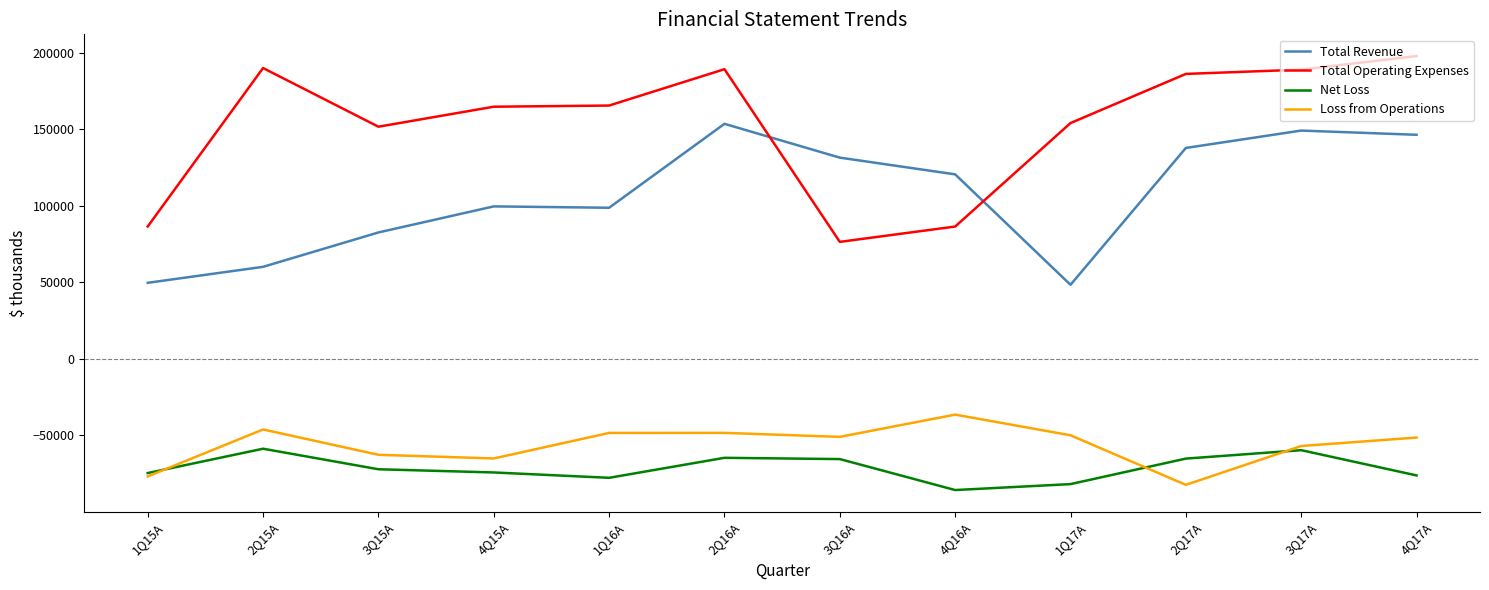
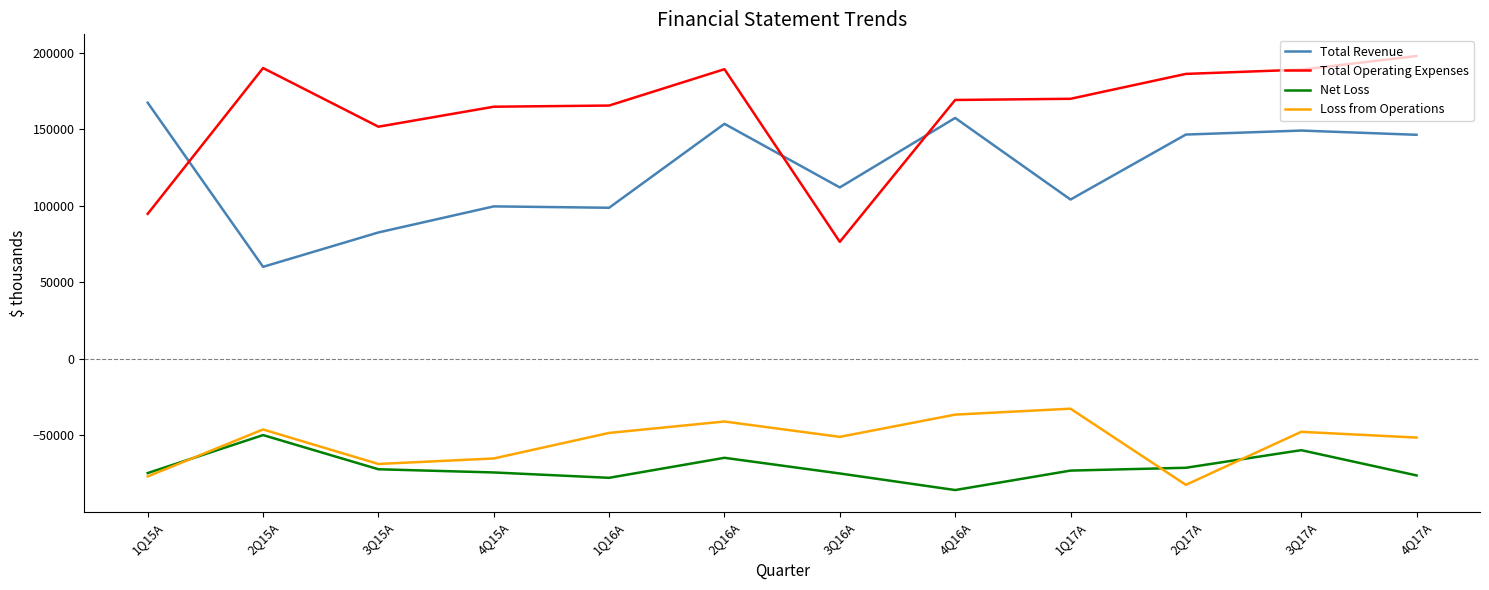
Total Revenue, 1Q15A: 50000 -> 167000
Total Operating Expenses, 1Q15A: 86000 -> 95000
Net Loss, 2Q15A: -59000 -> -50000
Loss from Operations, 3Q15A: -63000 -> -69000
Loss from Operations, 2Q16A: -48000 -> -41000
Total Revenue, 3Q16A: 132000 -> 112000
Net Loss, 3Q16A: -66000 -> -75000
Total Revenue, 4Q16A: 121000 -> 157000
Total Operating Expenses, 4Q16A: 86000 -> 169000
Total Revenue, 1Q17A: 48000 -> 104000
Total Operating Expenses, 1Q17A: 154000 -> 170000
Net Loss, 1Q17A: -82000 -> -73000
Loss from Operations, 1Q17A: -50000 -> -33000
Total Revenue, 2Q17A: 138000 -> 147000
Net Loss, 2Q17A: -65000 -> -71000
Loss from Operations, 3Q17A: -57000 -> -48000
